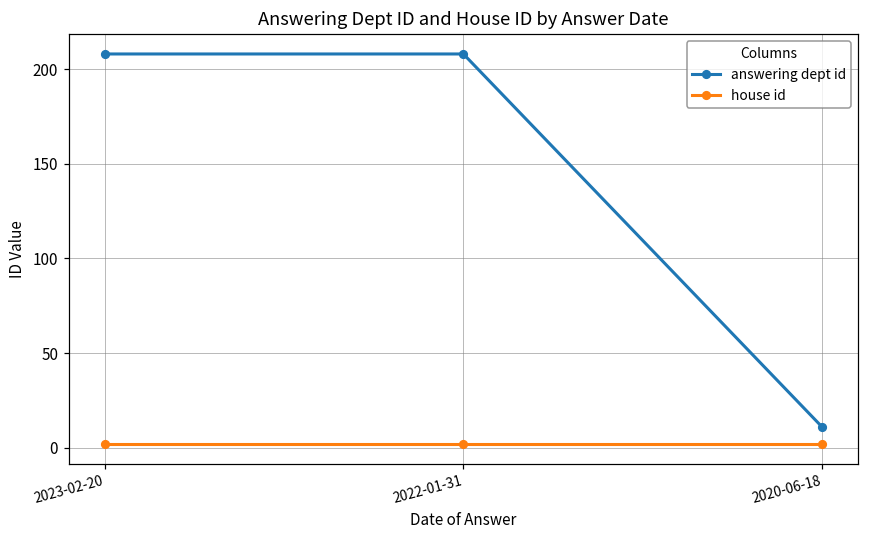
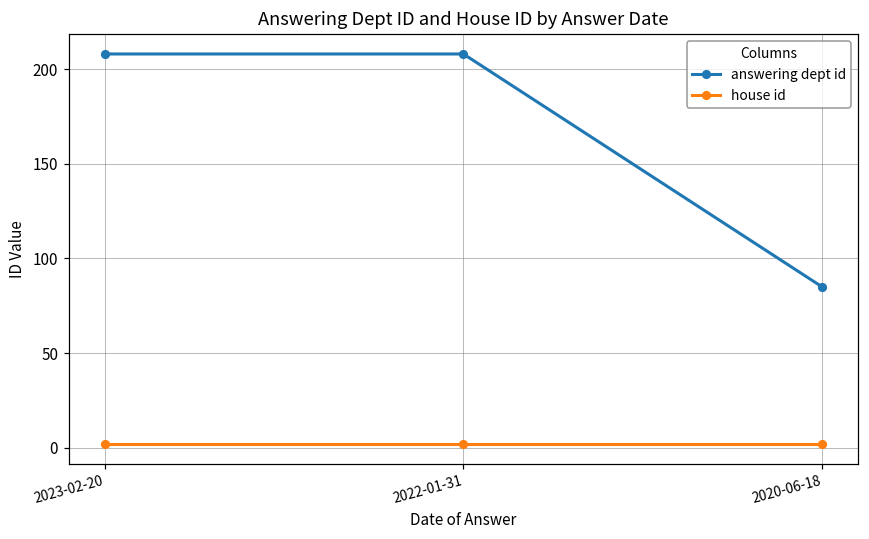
answering dept id, 2020-06-18: 11 -> 85
